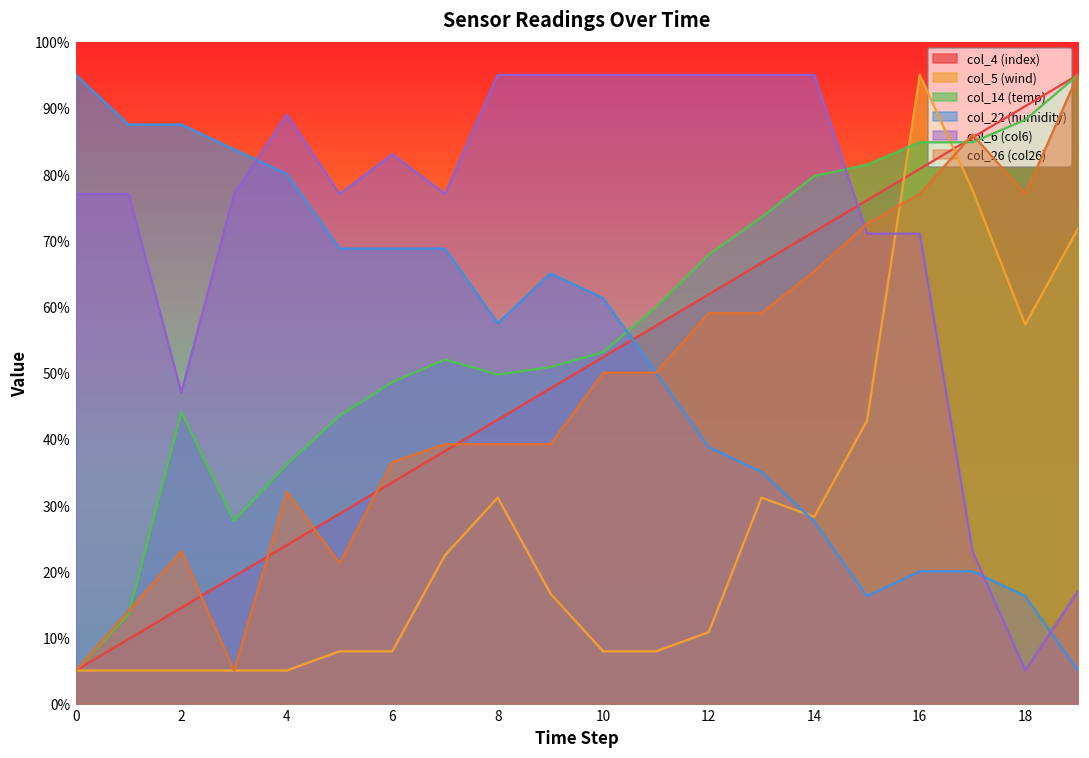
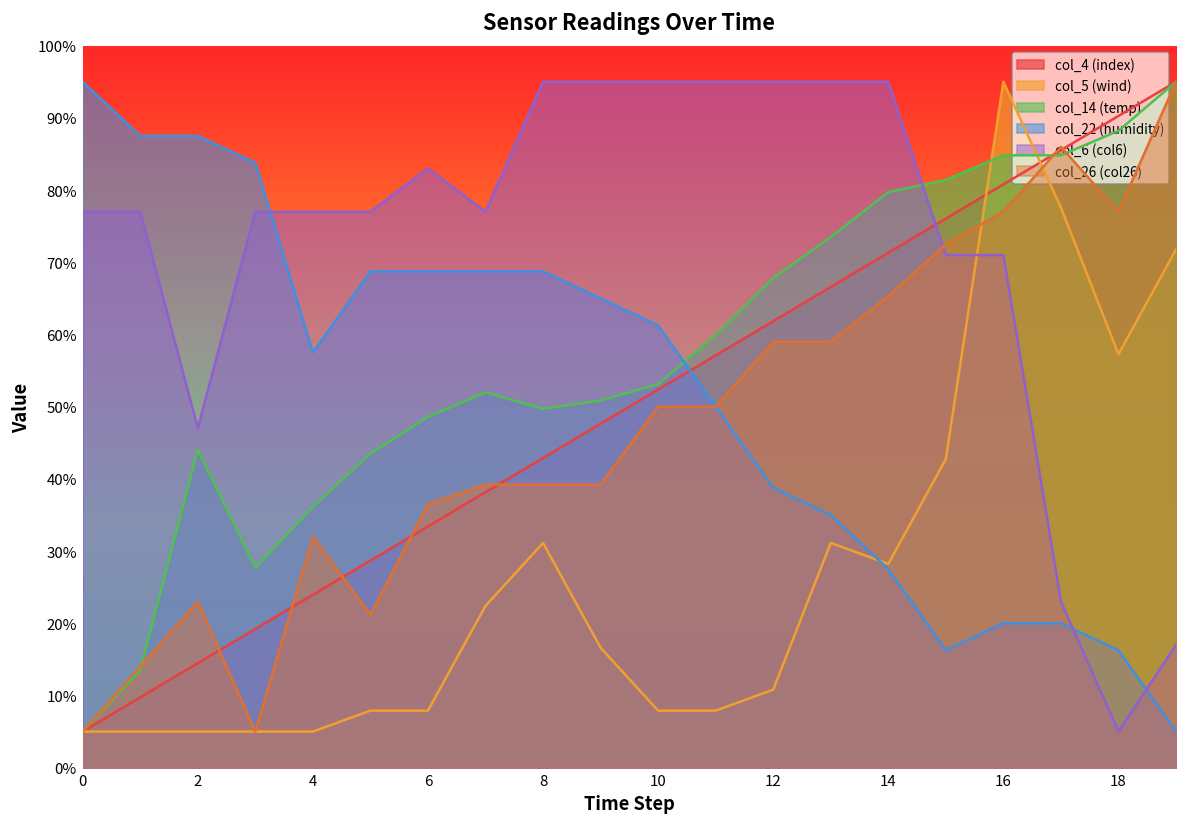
col_22 (humidity), 4: 80% -> 57%
col_6 (col6), 4: 89% -> 77%
col_22 (humidity), 8: 57% -> 69%
